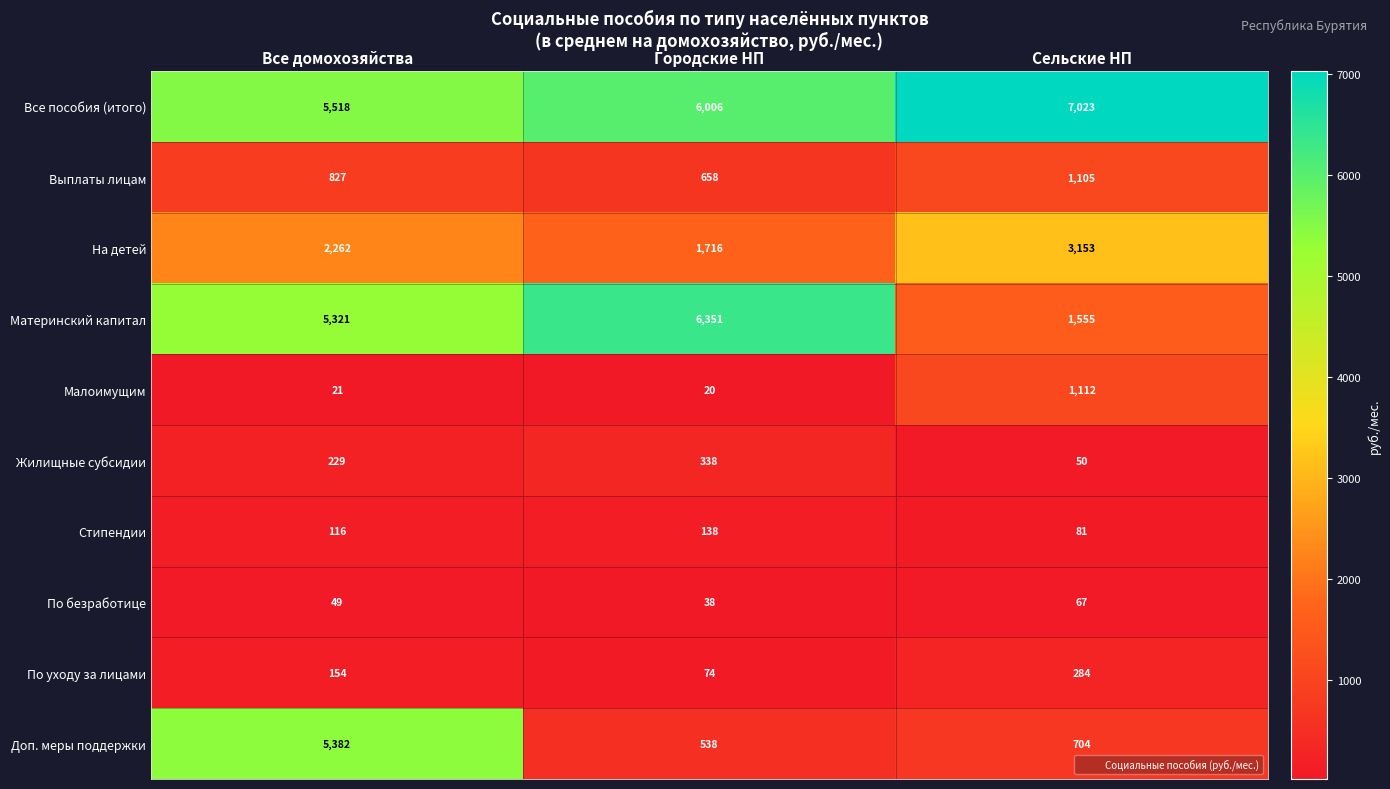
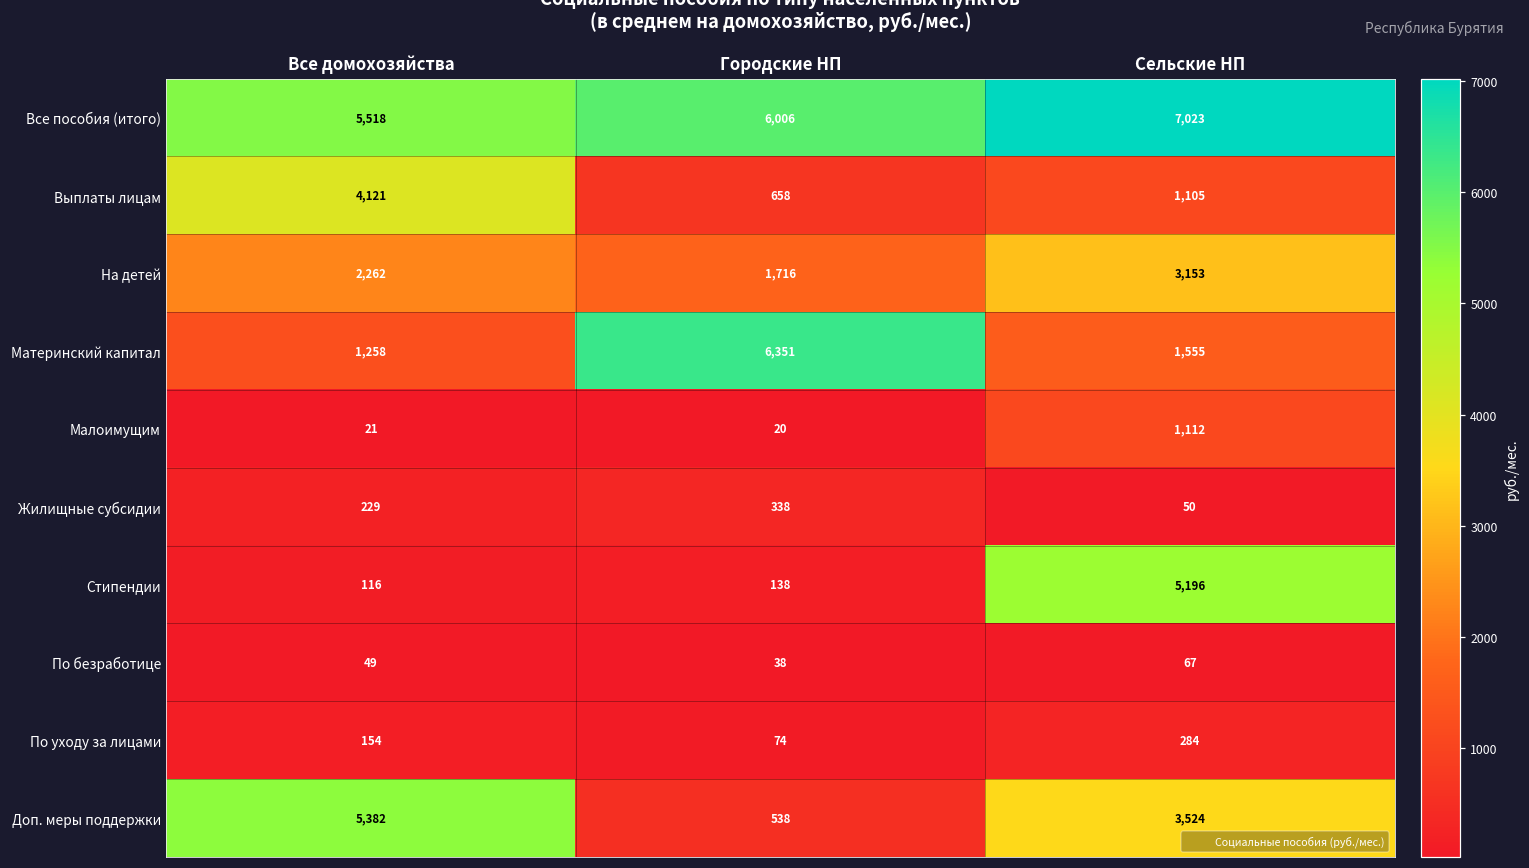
Выплаты лицам, Все домохозяйства: 827 -> 4,121
Материнский капитал, Все домохозяйства: 5,321 -> 1,258
Стипендии, Сельские НП: 81 -> 5,196
Доп. меры поддержки, Сельские НП: 704 -> 3,524
